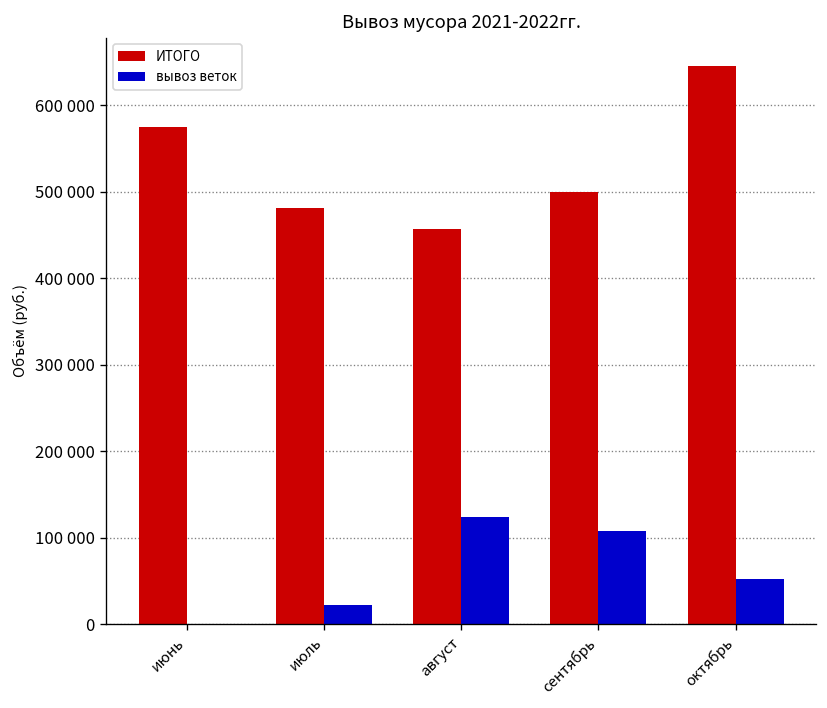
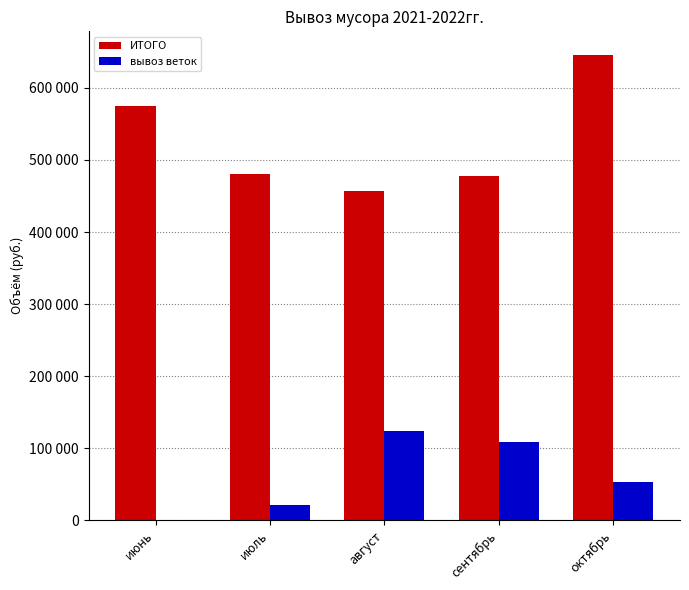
ИТОГО, сентябрь: 500000 -> 480000
